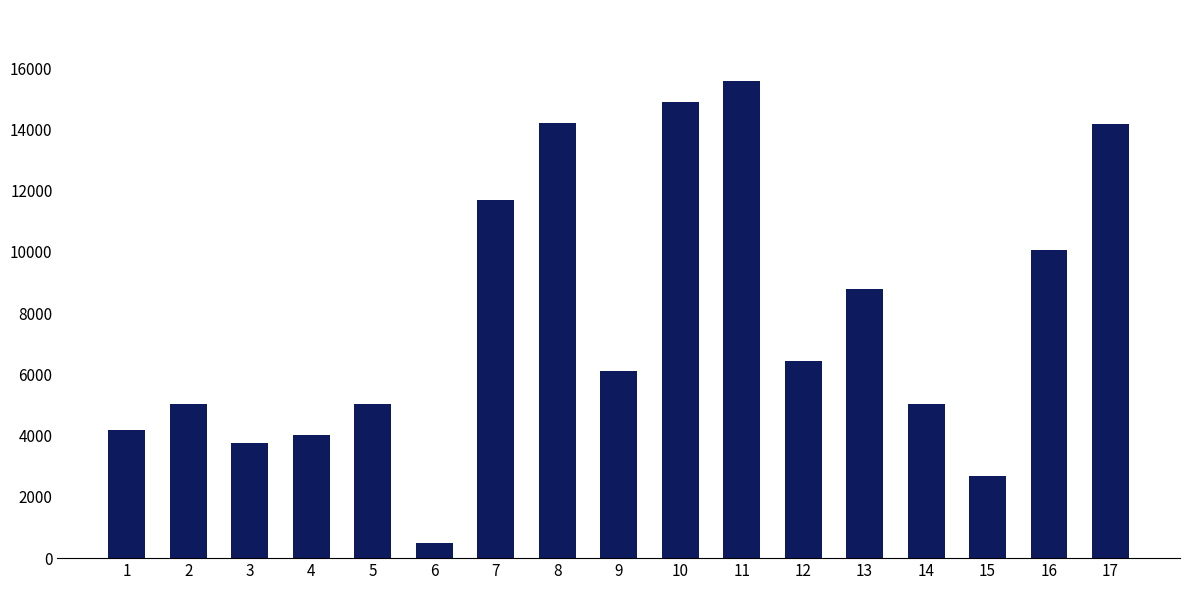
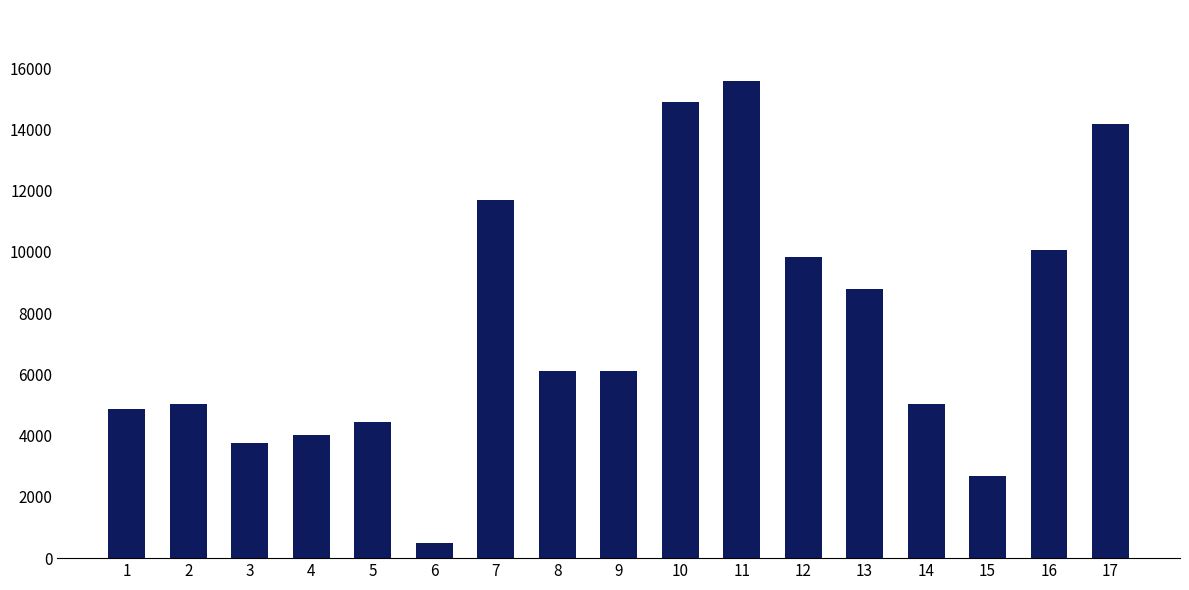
1: 4200 -> 4900
5: 5000 -> 4400
8: 14200 -> 6100
12: 6400 -> 9800
